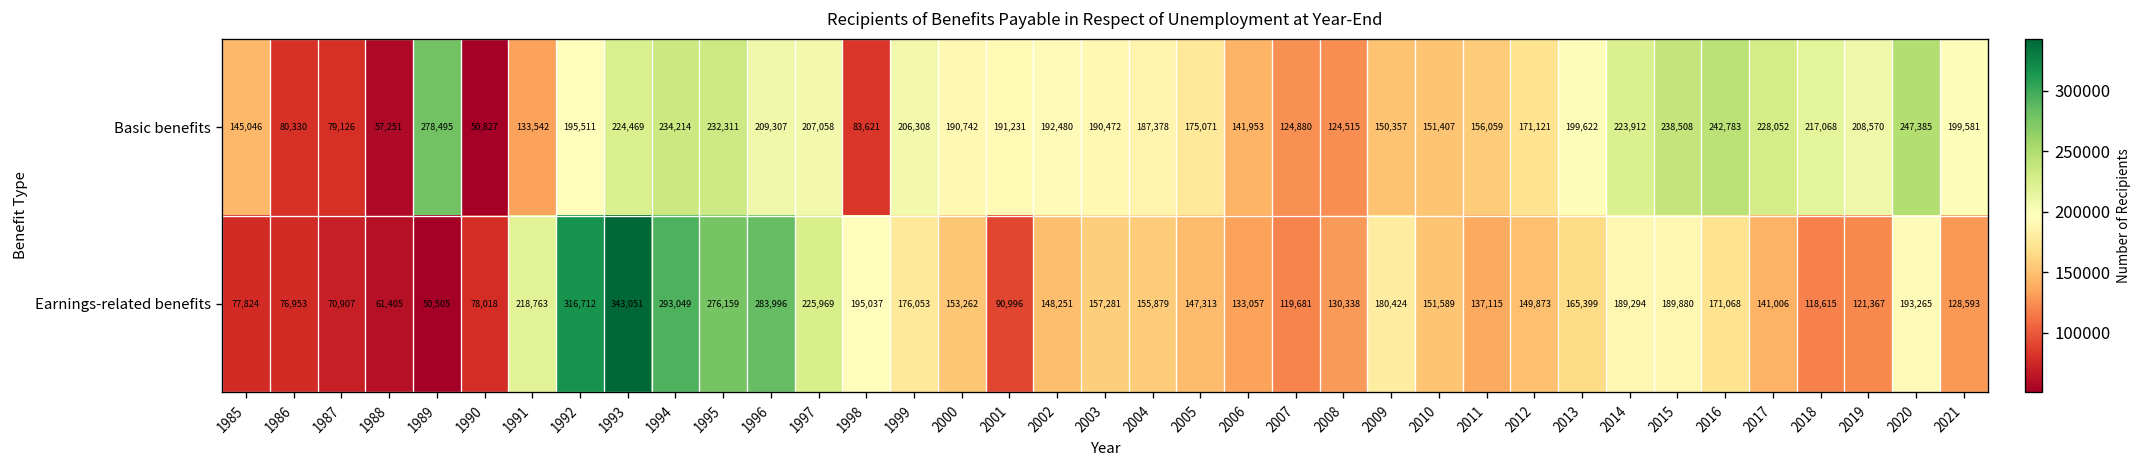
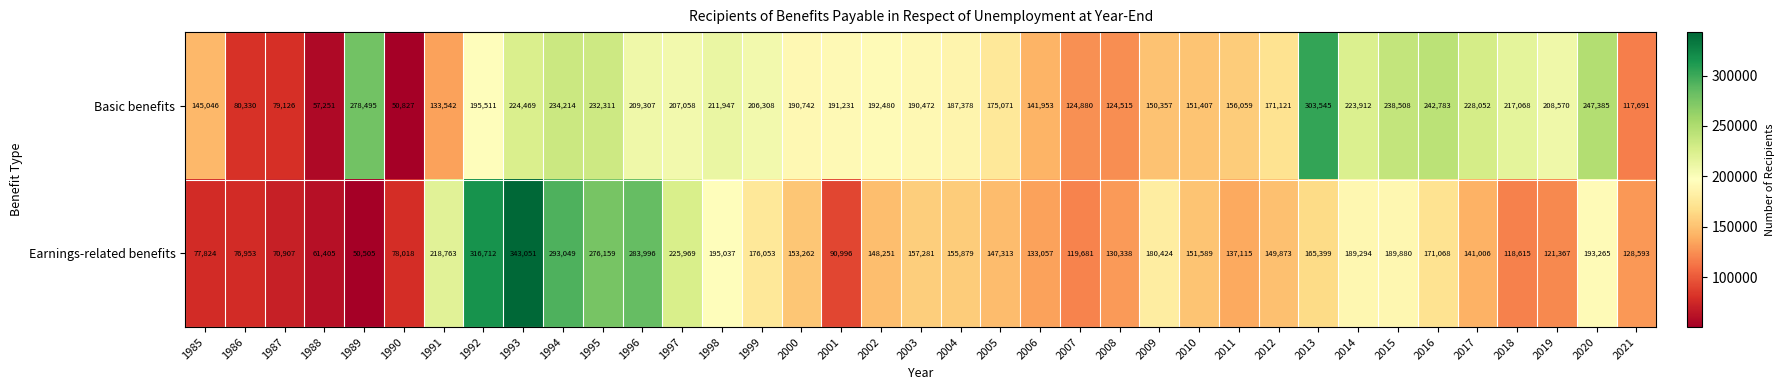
Basic benefits, 1998: 83,621 -> 211,947
Basic benefits, 2013: 199,622 -> 303,545
Basic benefits, 2021: 199,581 -> 117,691
